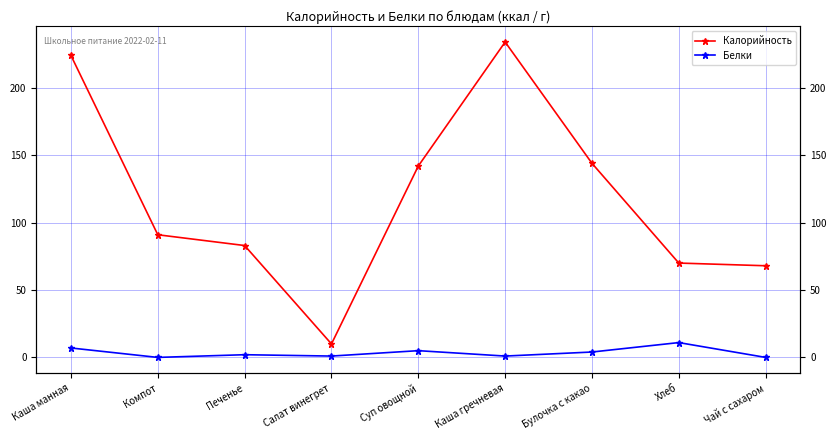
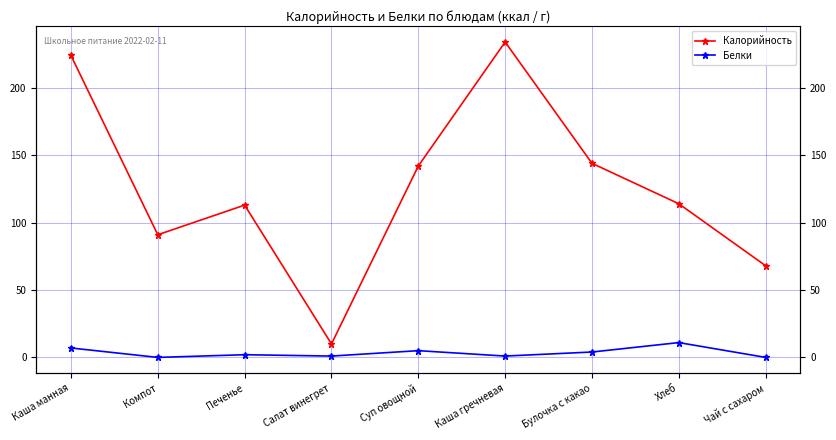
Калорийность, Печенье: 83 -> 113
Калорийность, Хлеб: 70 -> 114
